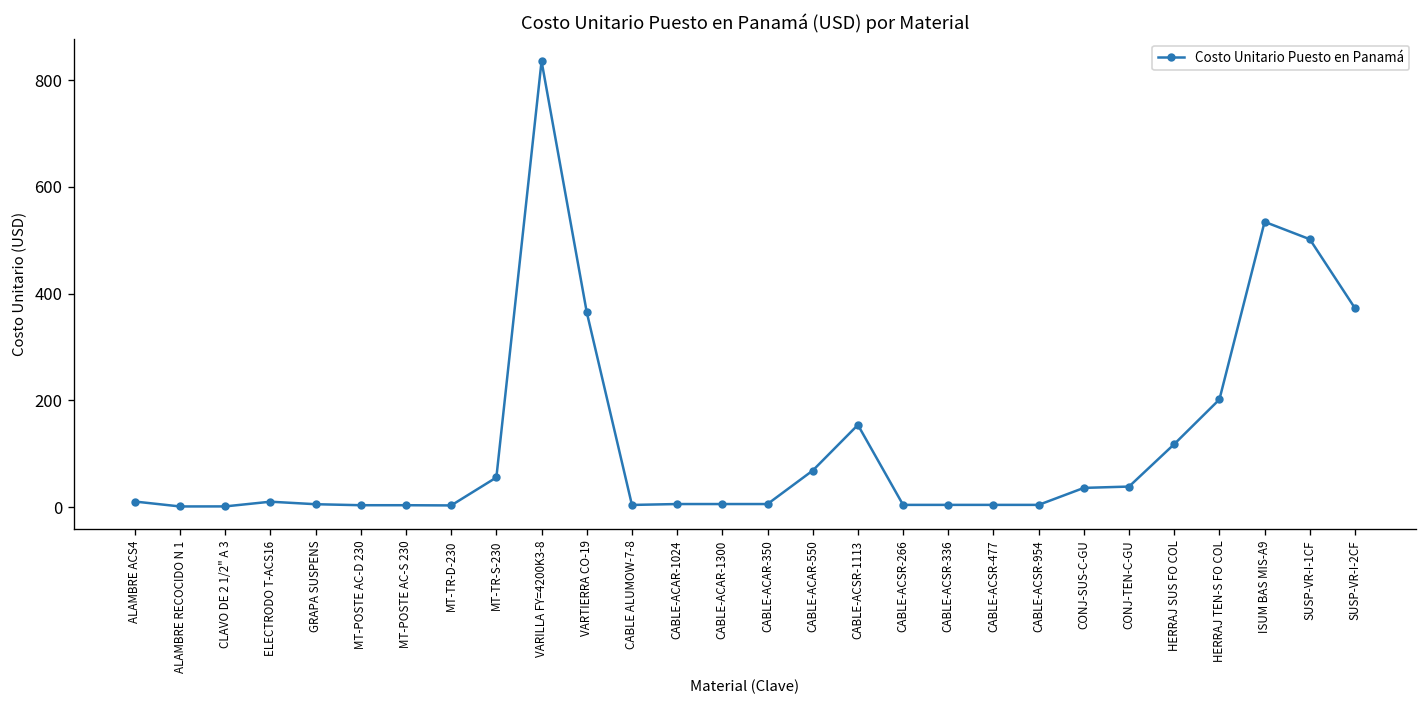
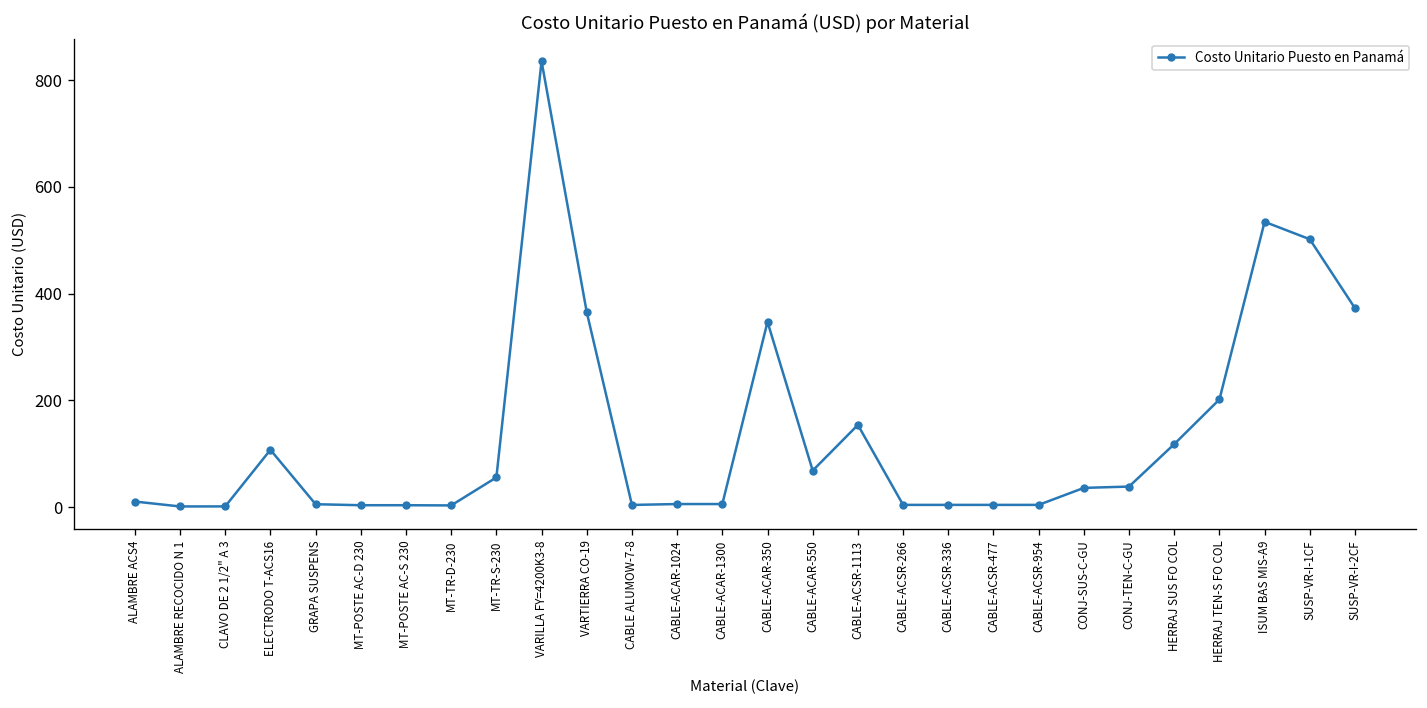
ELECTRODO T-ACS16: 10 -> 110
CABLE-ACAR-350: 10 -> 350
